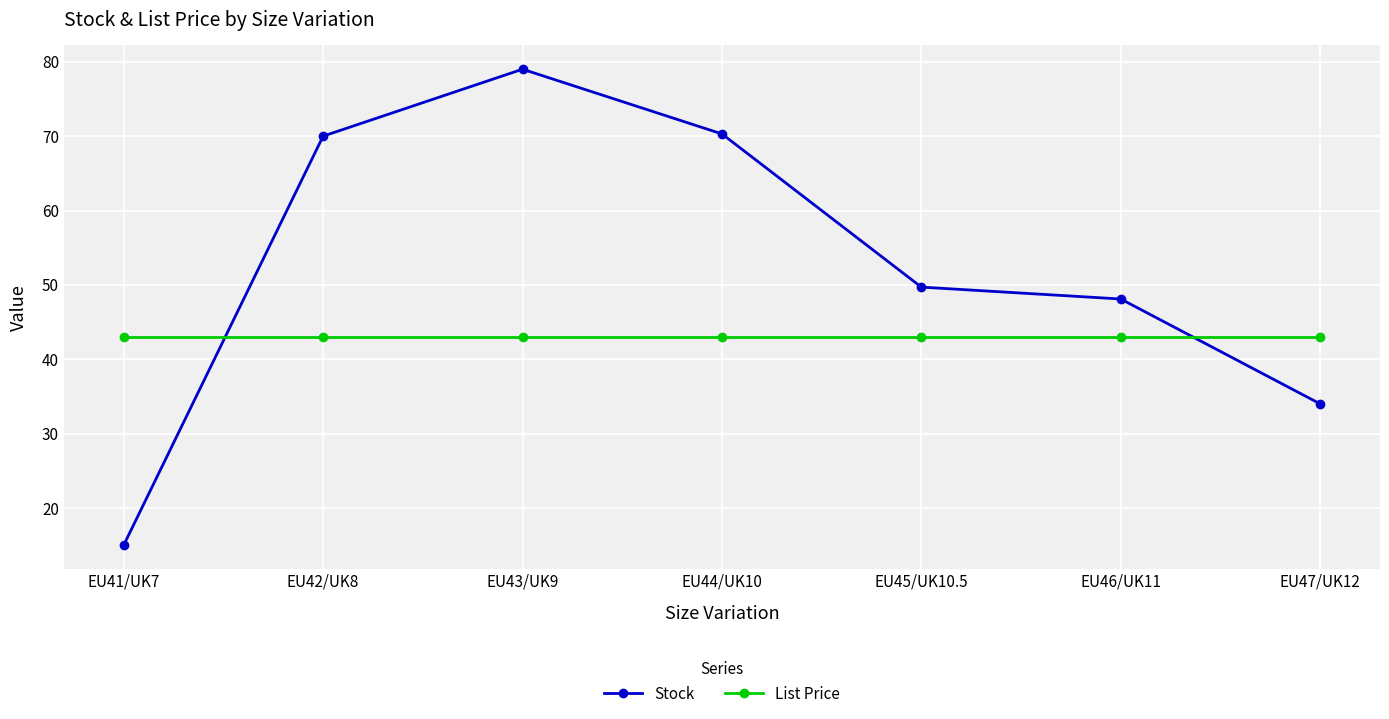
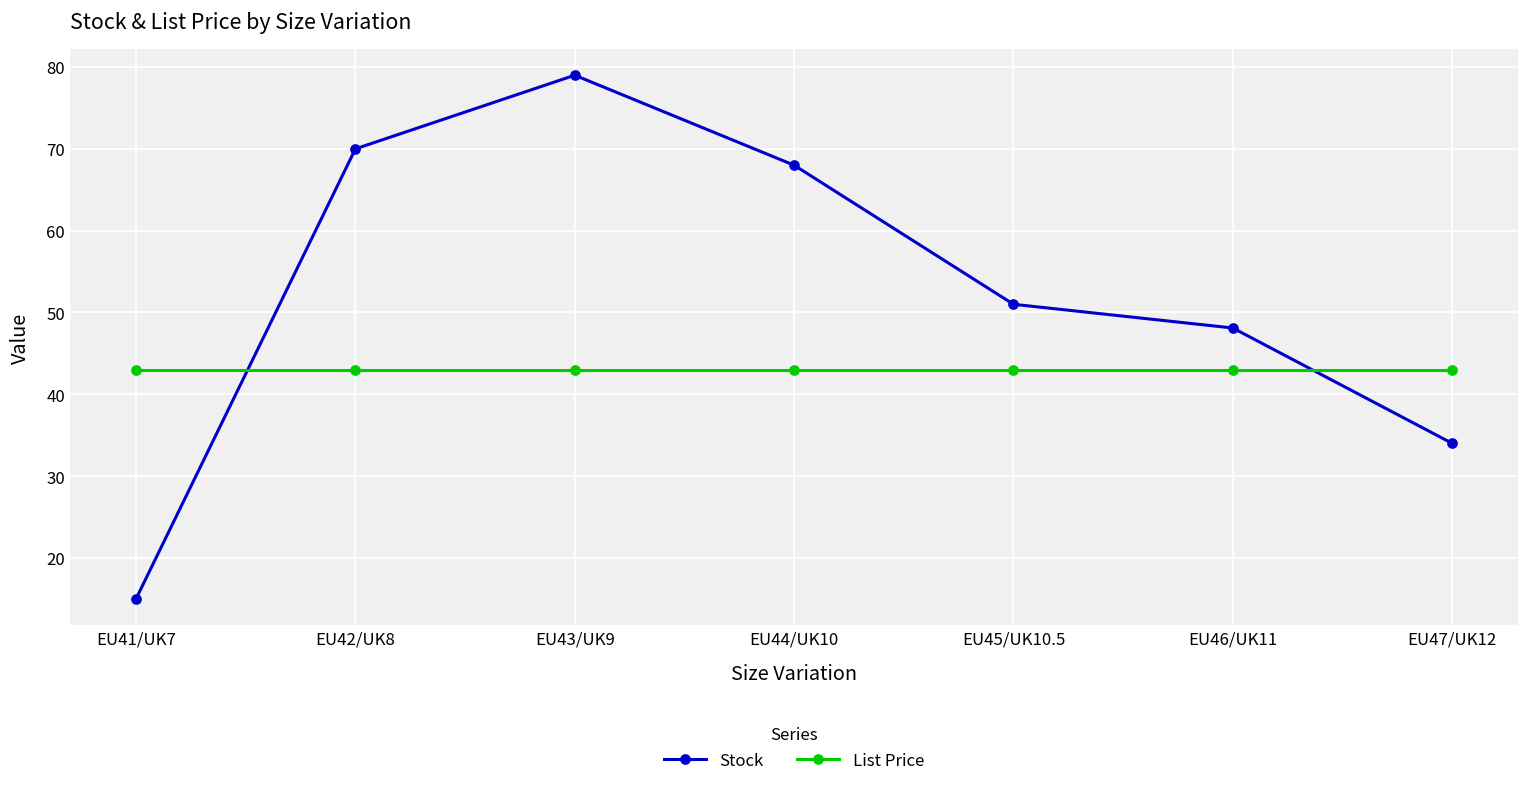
Stock, EU44/UK10: 70 -> 68
Stock, EU45/UK10.5: 50 -> 51
